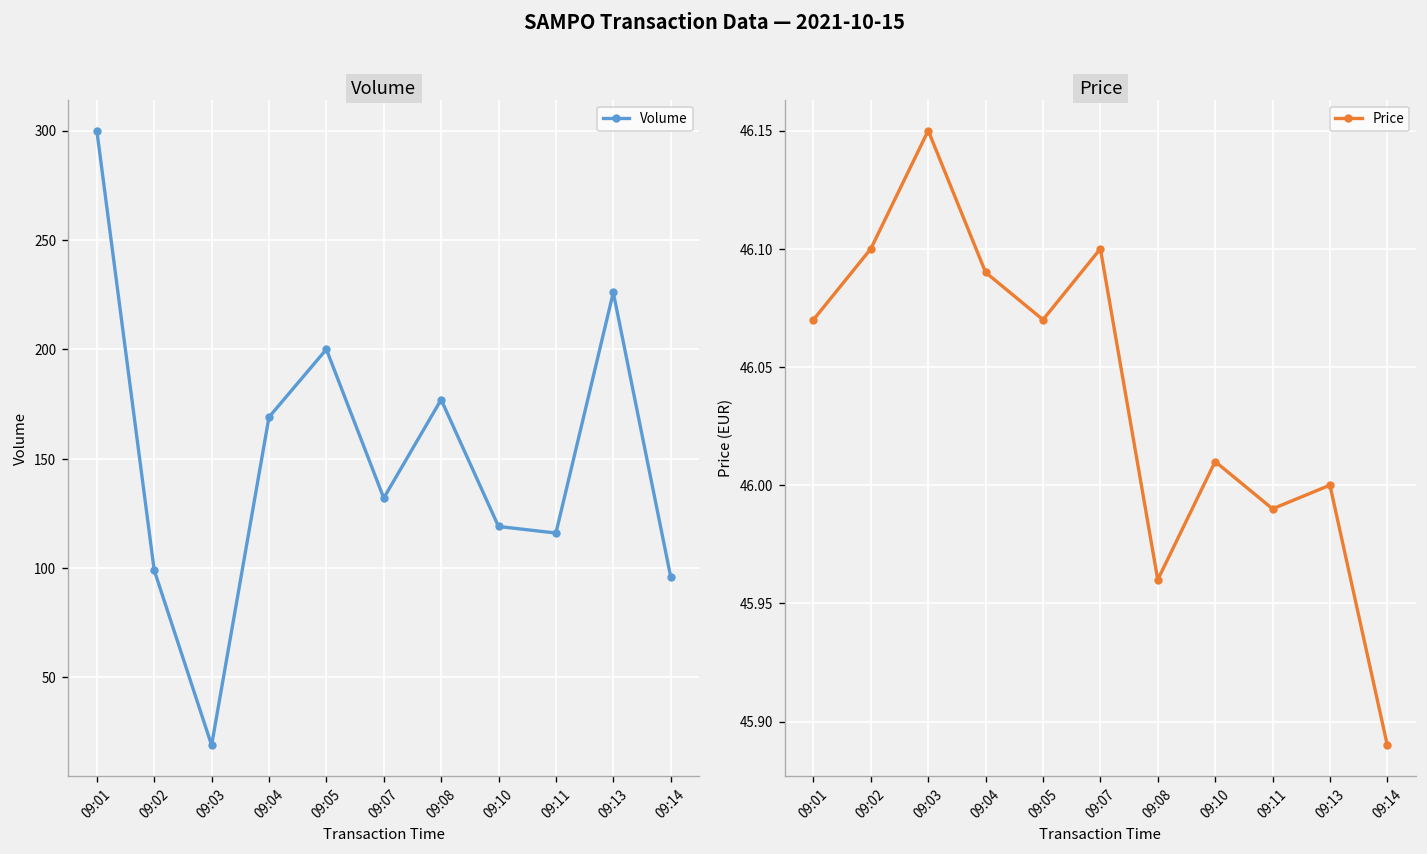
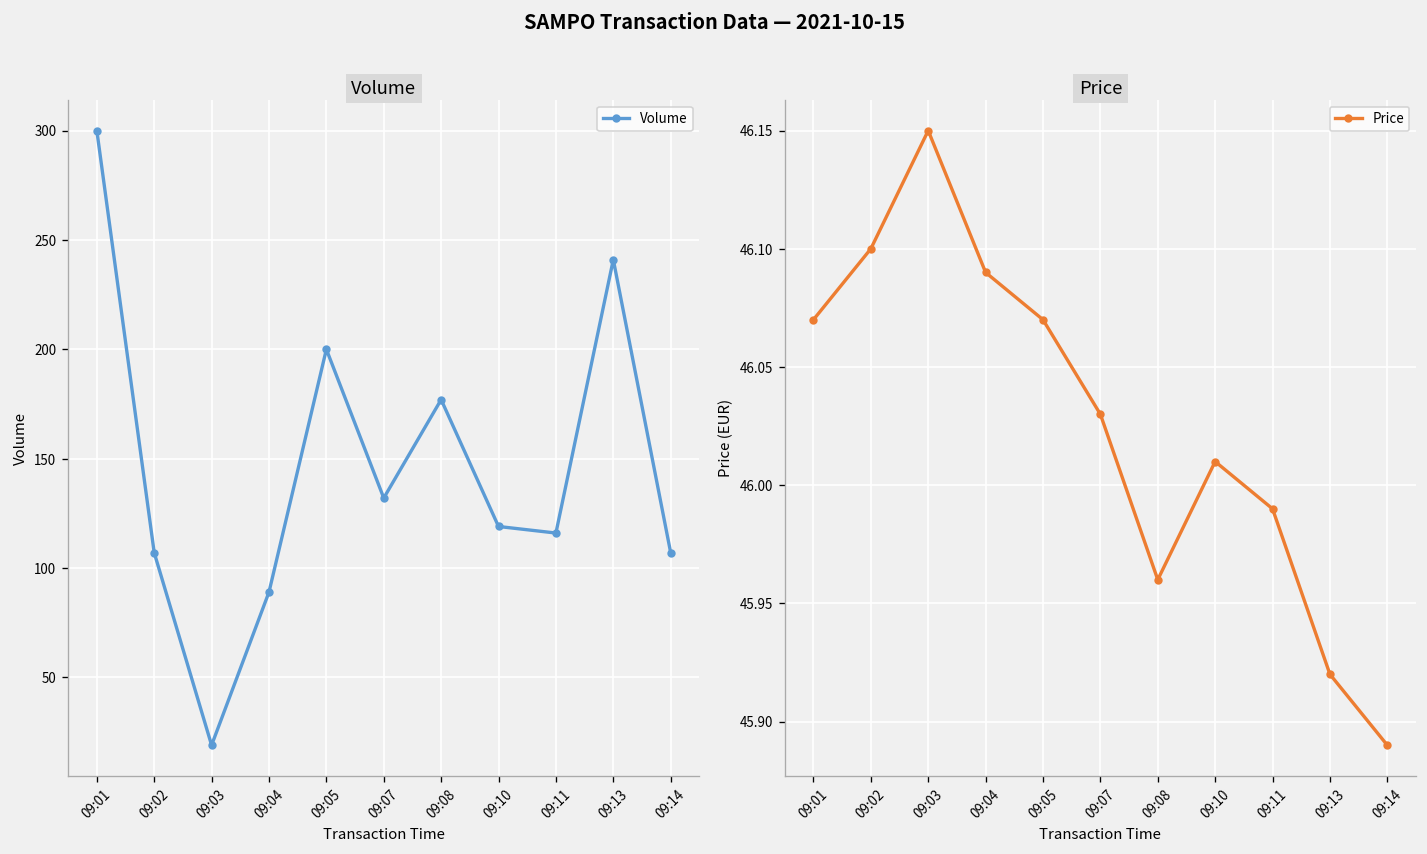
Volume, 09:02: 99 -> 107
Volume, 09:04: 169 -> 89
Volume, 09:13: 226 -> 241
Volume, 09:14: 96 -> 107
Price, 09:07: 46.10 -> 46.03
Price, 09:13: 46.00 -> 45.92
